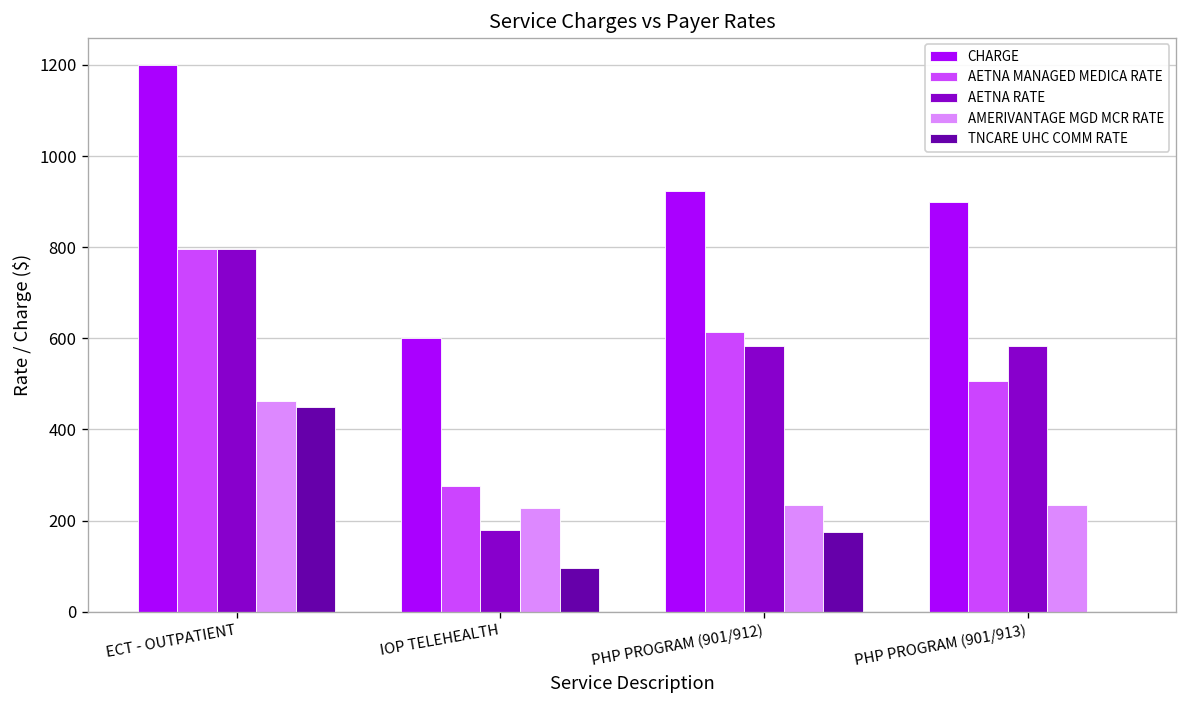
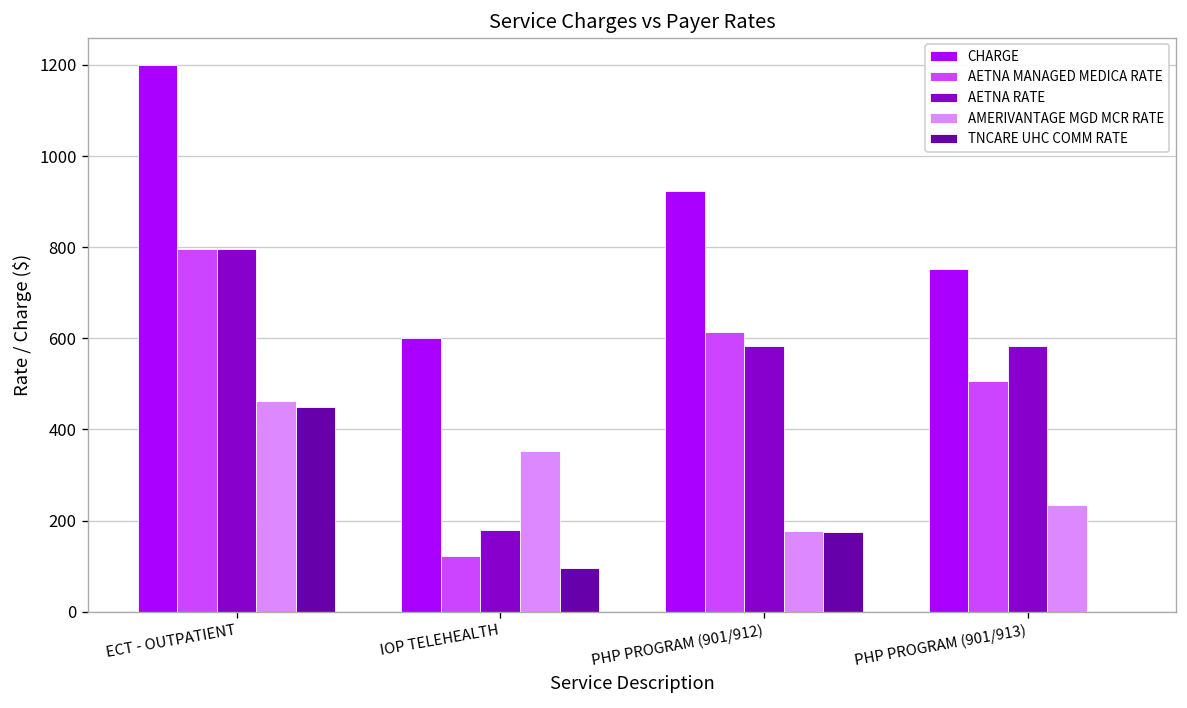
AETNA MANAGED MEDICA RATE, IOP TELEHEALTH: 280 -> 120
AMERIVANTAGE MGD MCR RATE, IOP TELEHEALTH: 230 -> 350
AMERIVANTAGE MGD MCR RATE, PHP PROGRAM (901/912): 240 -> 180
CHARGE, PHP PROGRAM (901/913): 900 -> 750
